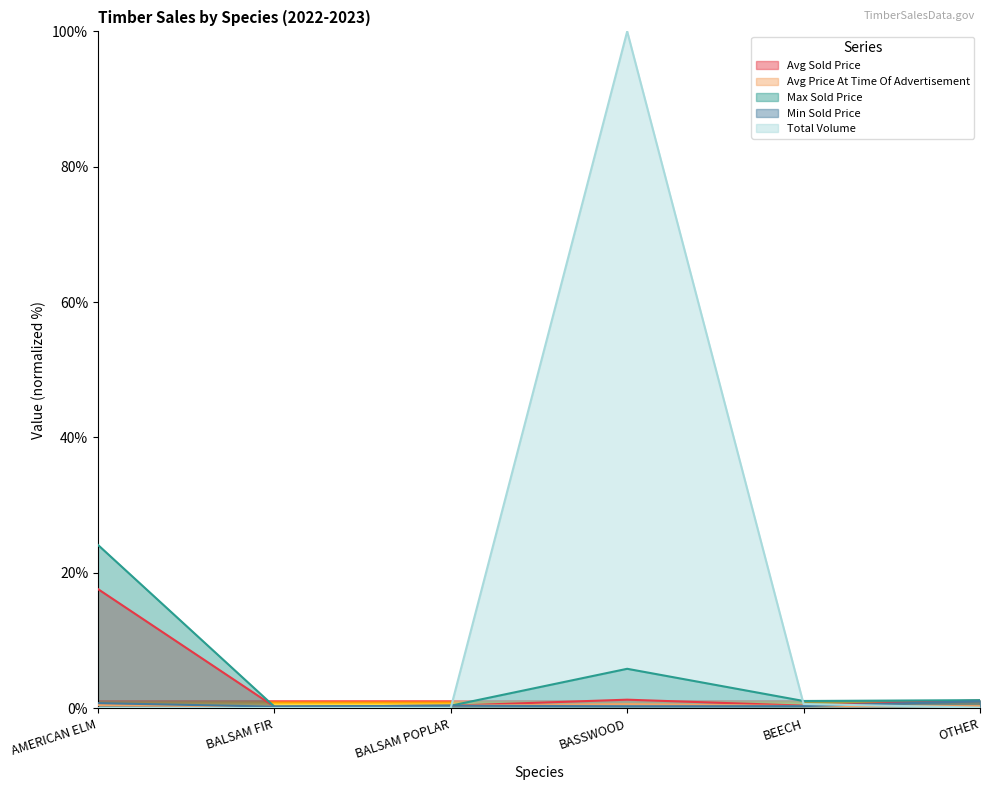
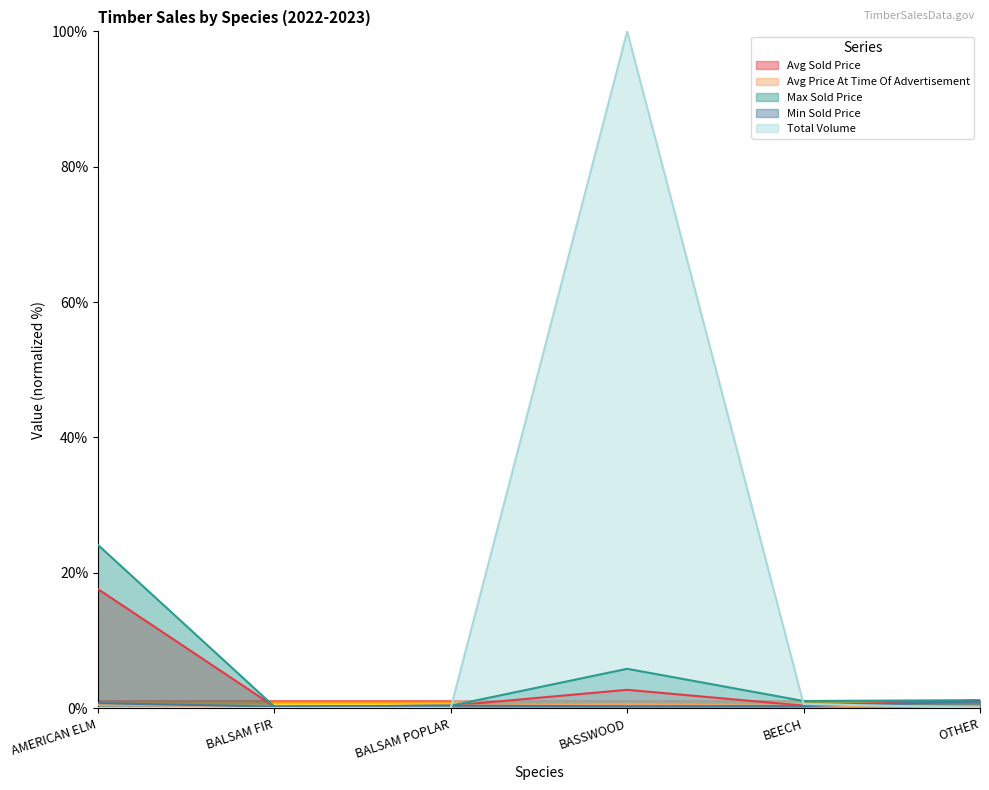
Avg Sold Price, BASSWOOD: 1% -> 3%
